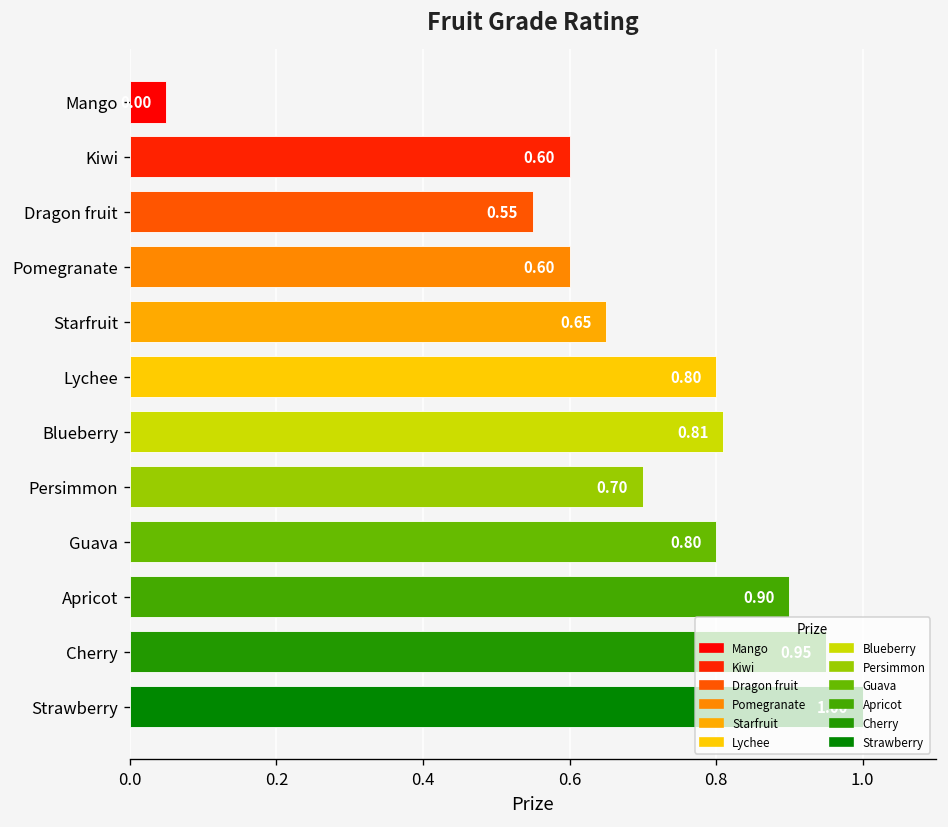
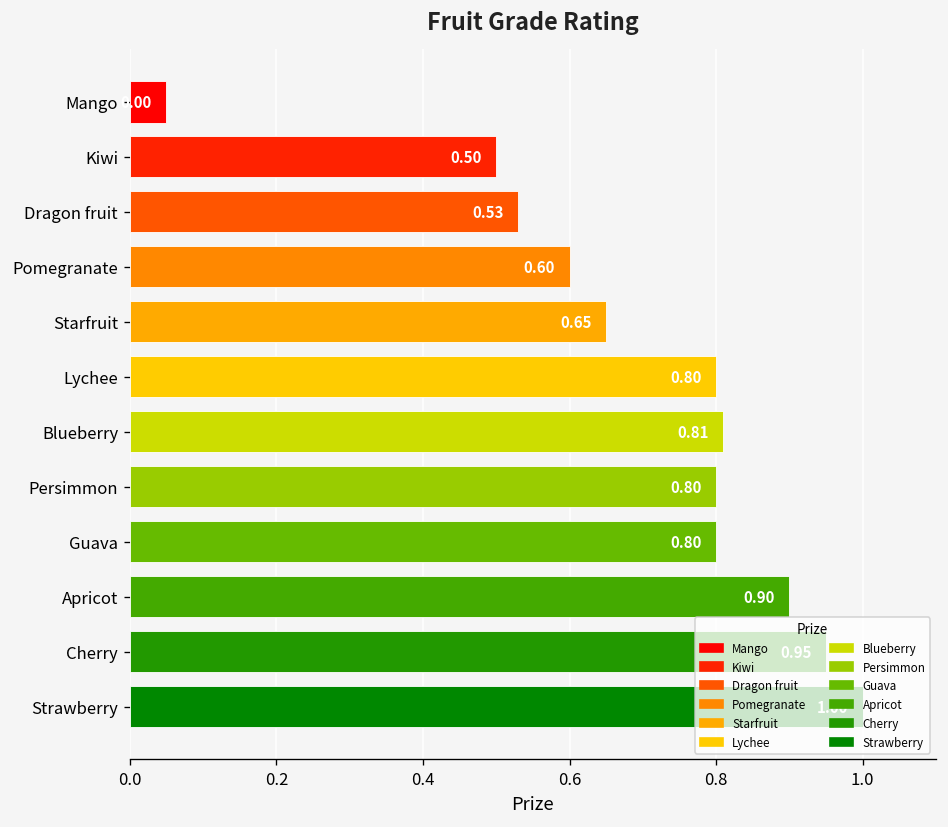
Kiwi: 0.60 -> 0.50
Dragon fruit: 0.55 -> 0.53
Persimmon: 0.70 -> 0.80
